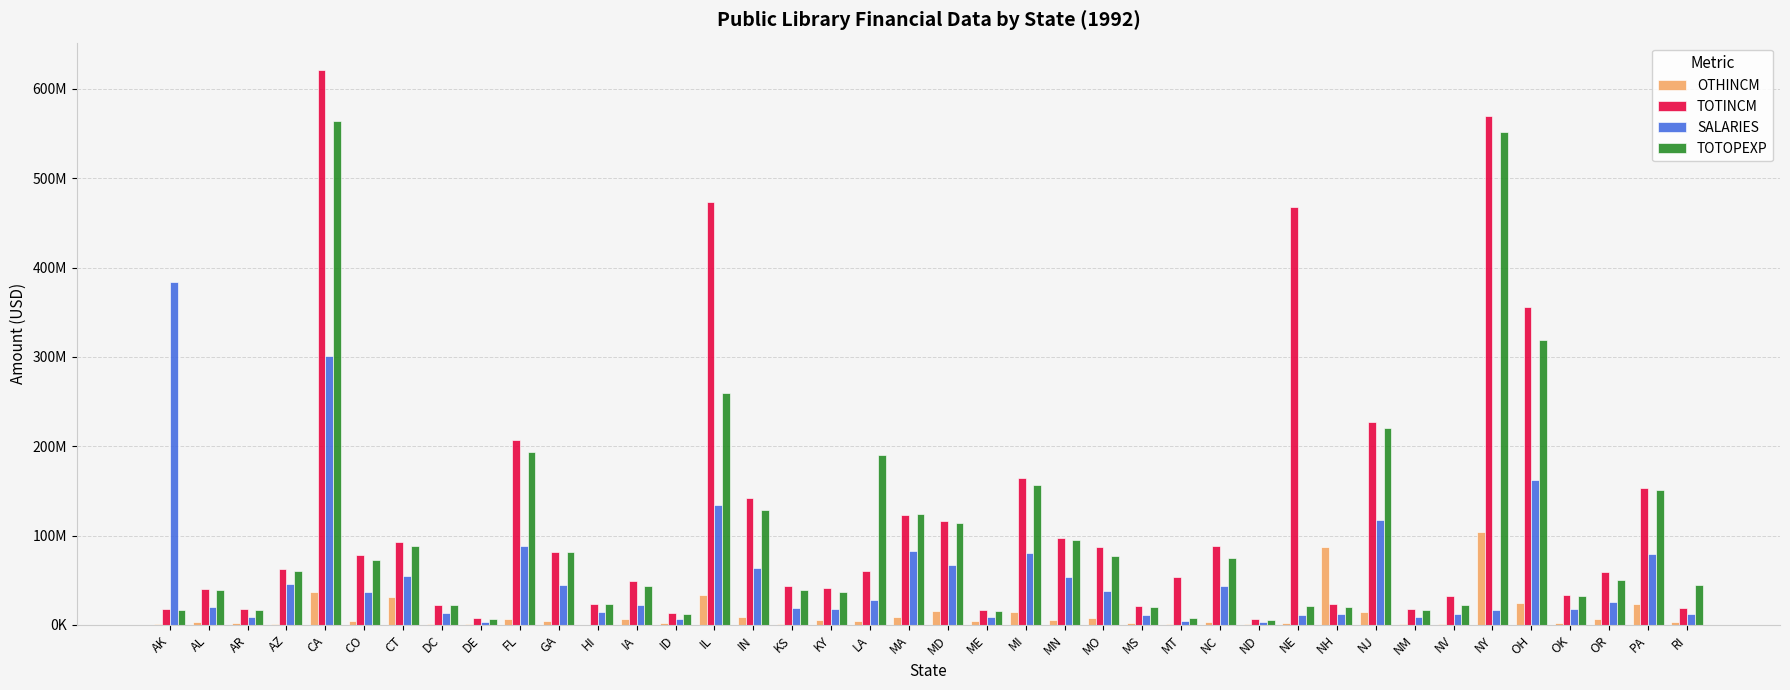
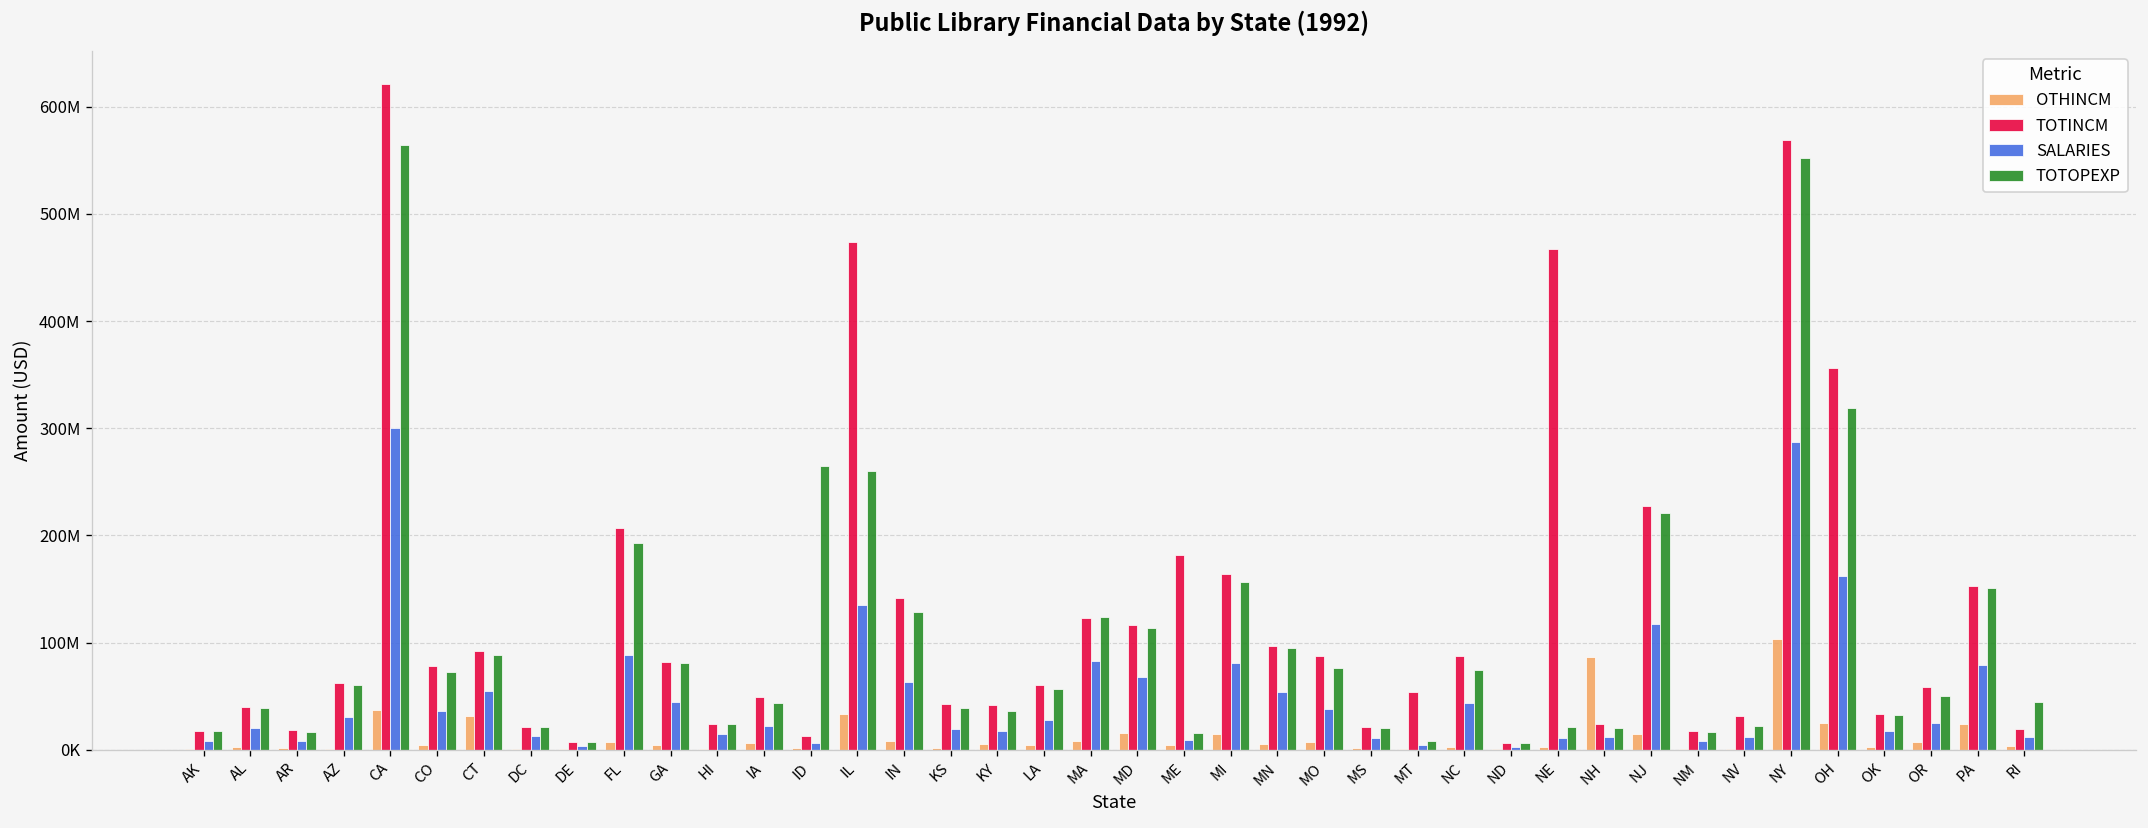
SALARIES, AK: 380000000 -> 10000000
SALARIES, AZ: 50000000 -> 30000000
TOTOPEXP, ID: 10000000 -> 260000000
TOTOPEXP, LA: 190000000 -> 60000000
TOTINCM, ME: 20000000 -> 180000000
SALARIES, NY: 20000000 -> 290000000
